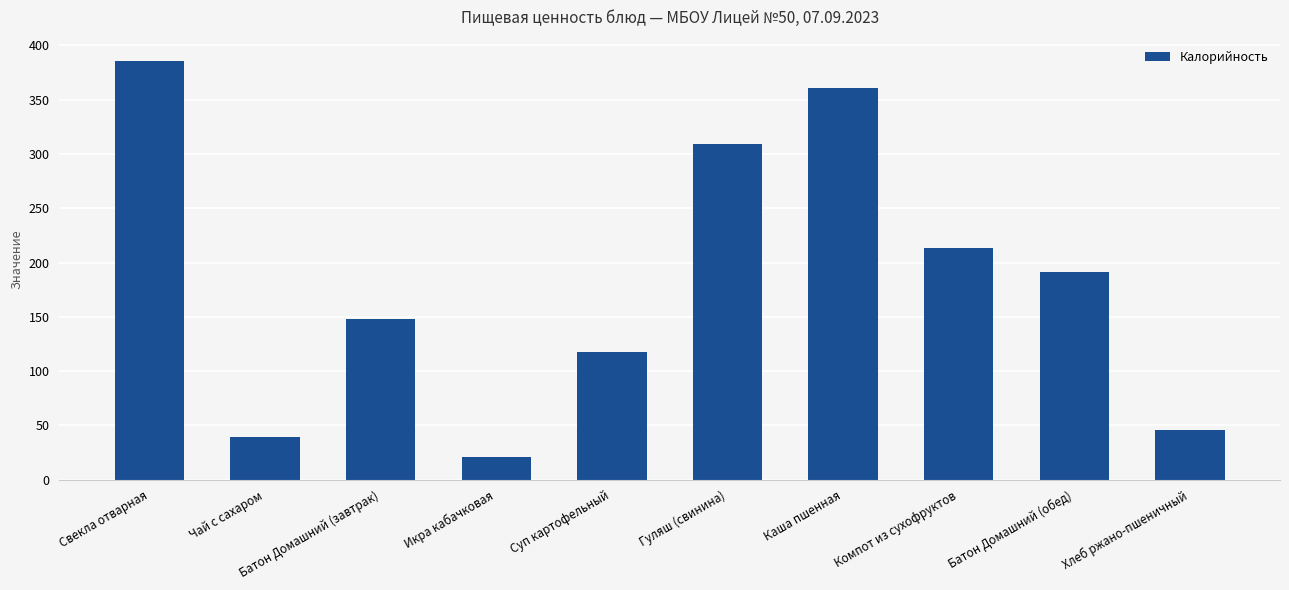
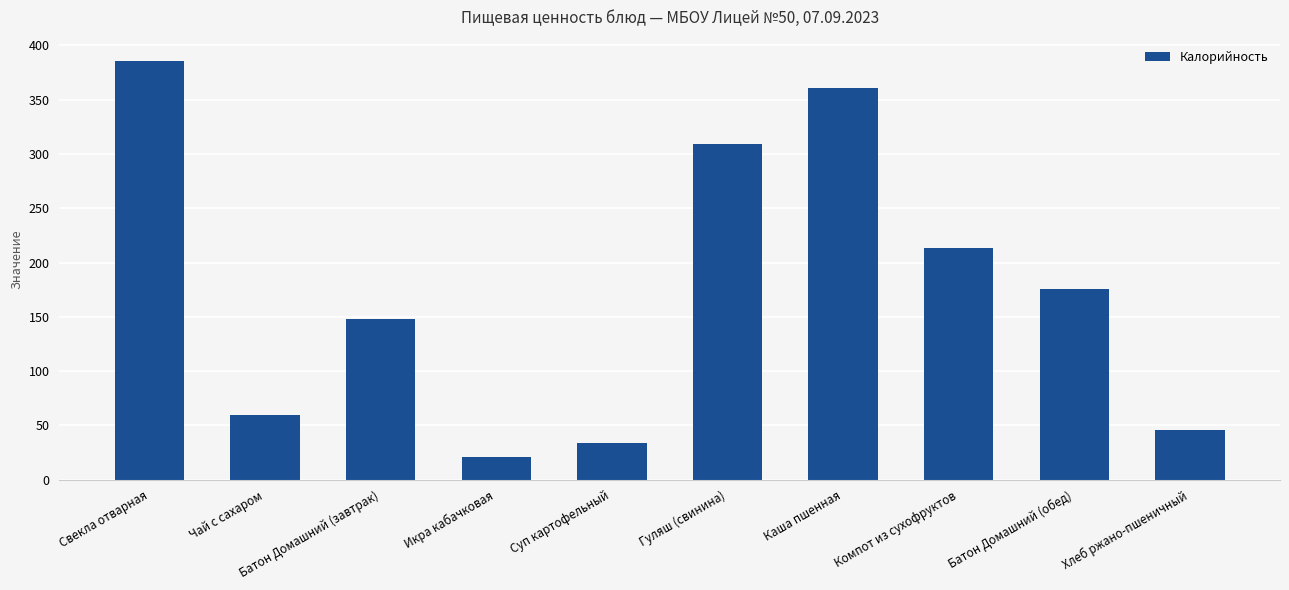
Чай с сахаром: 39 -> 60
Суп картофельный: 118 -> 34
Батон Домашний (обед): 191 -> 176
